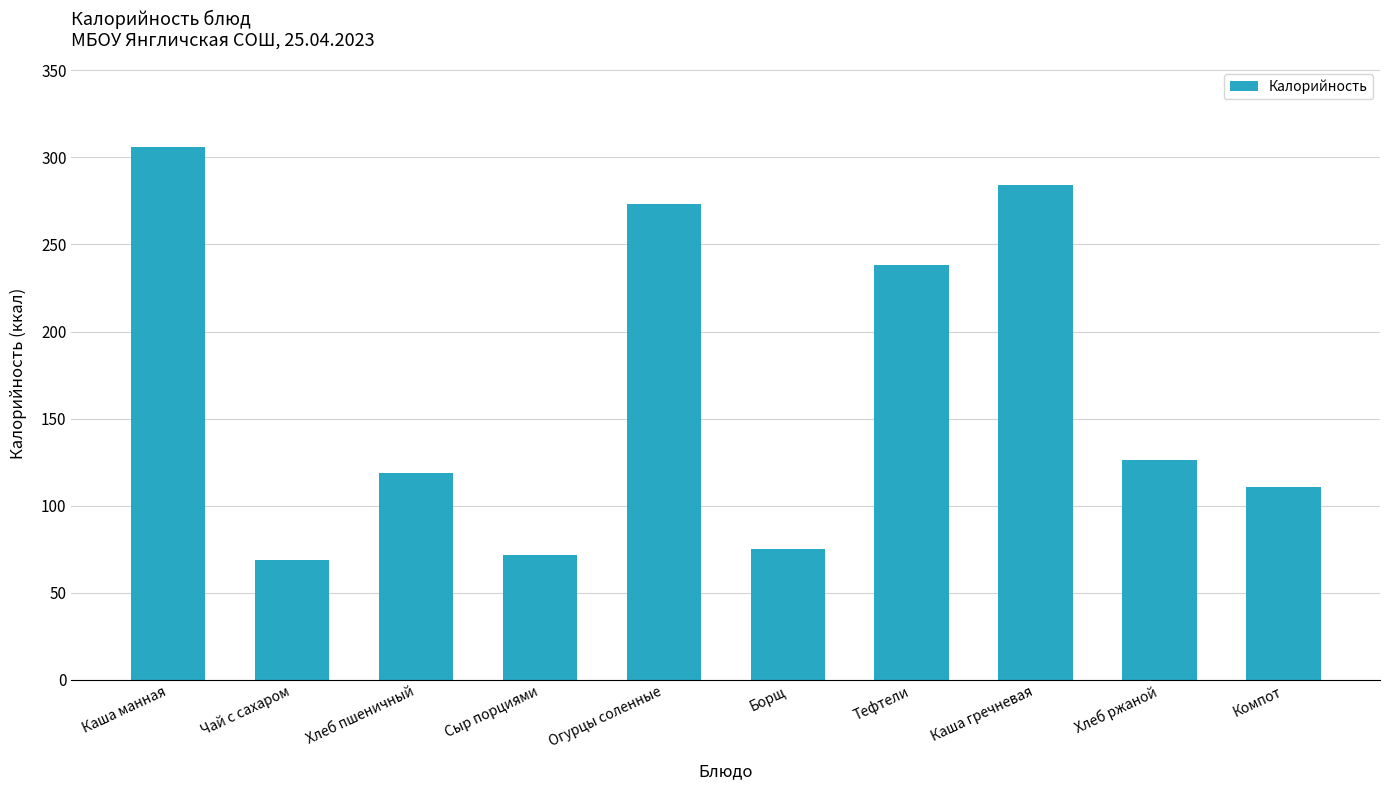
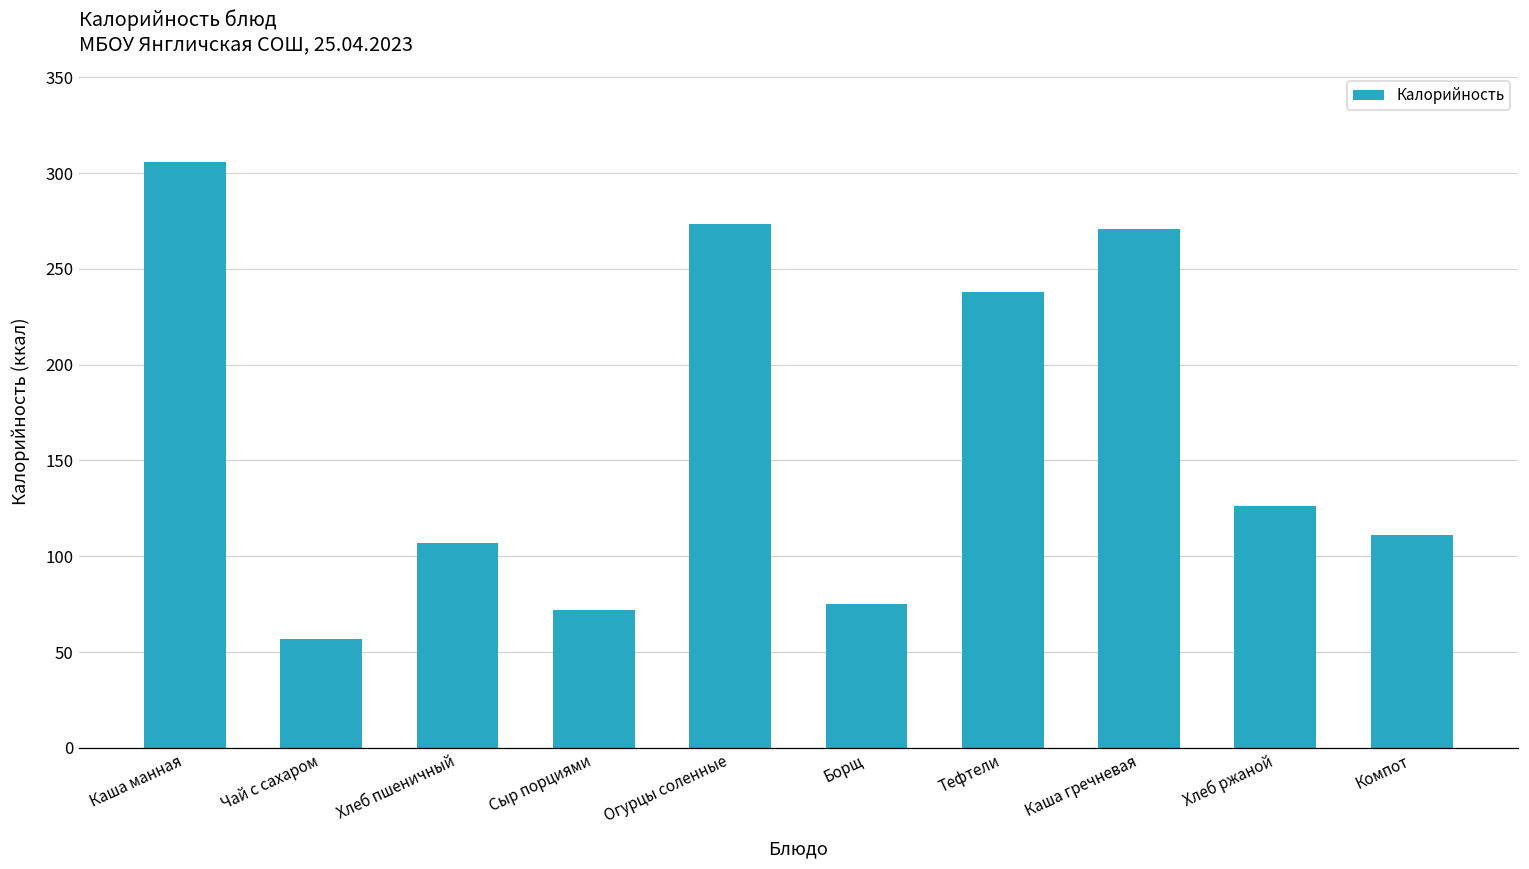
Чай с сахаром: 69 -> 57
Хлеб пшеничный: 119 -> 107
Каша гречневая: 284 -> 271
